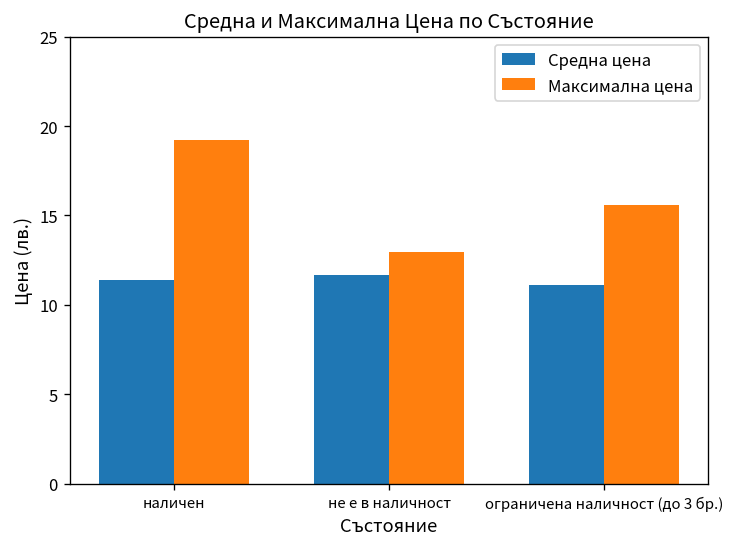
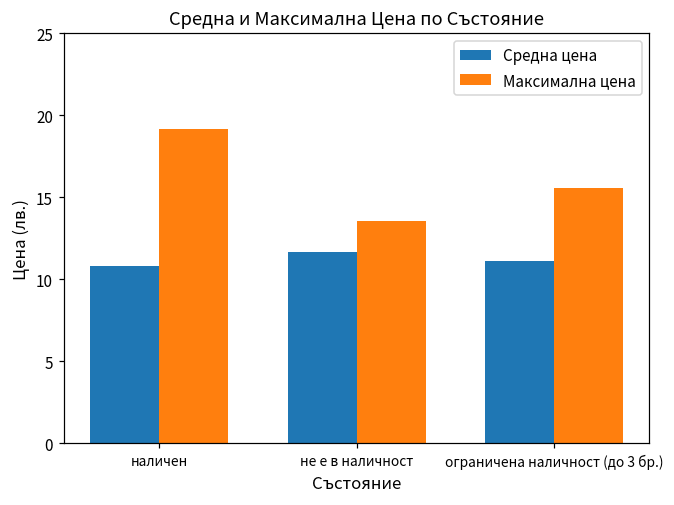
Средна цена, наличен: 11.4 -> 10.8
Максимална цена, не е в наличност: 12.9 -> 13.5
